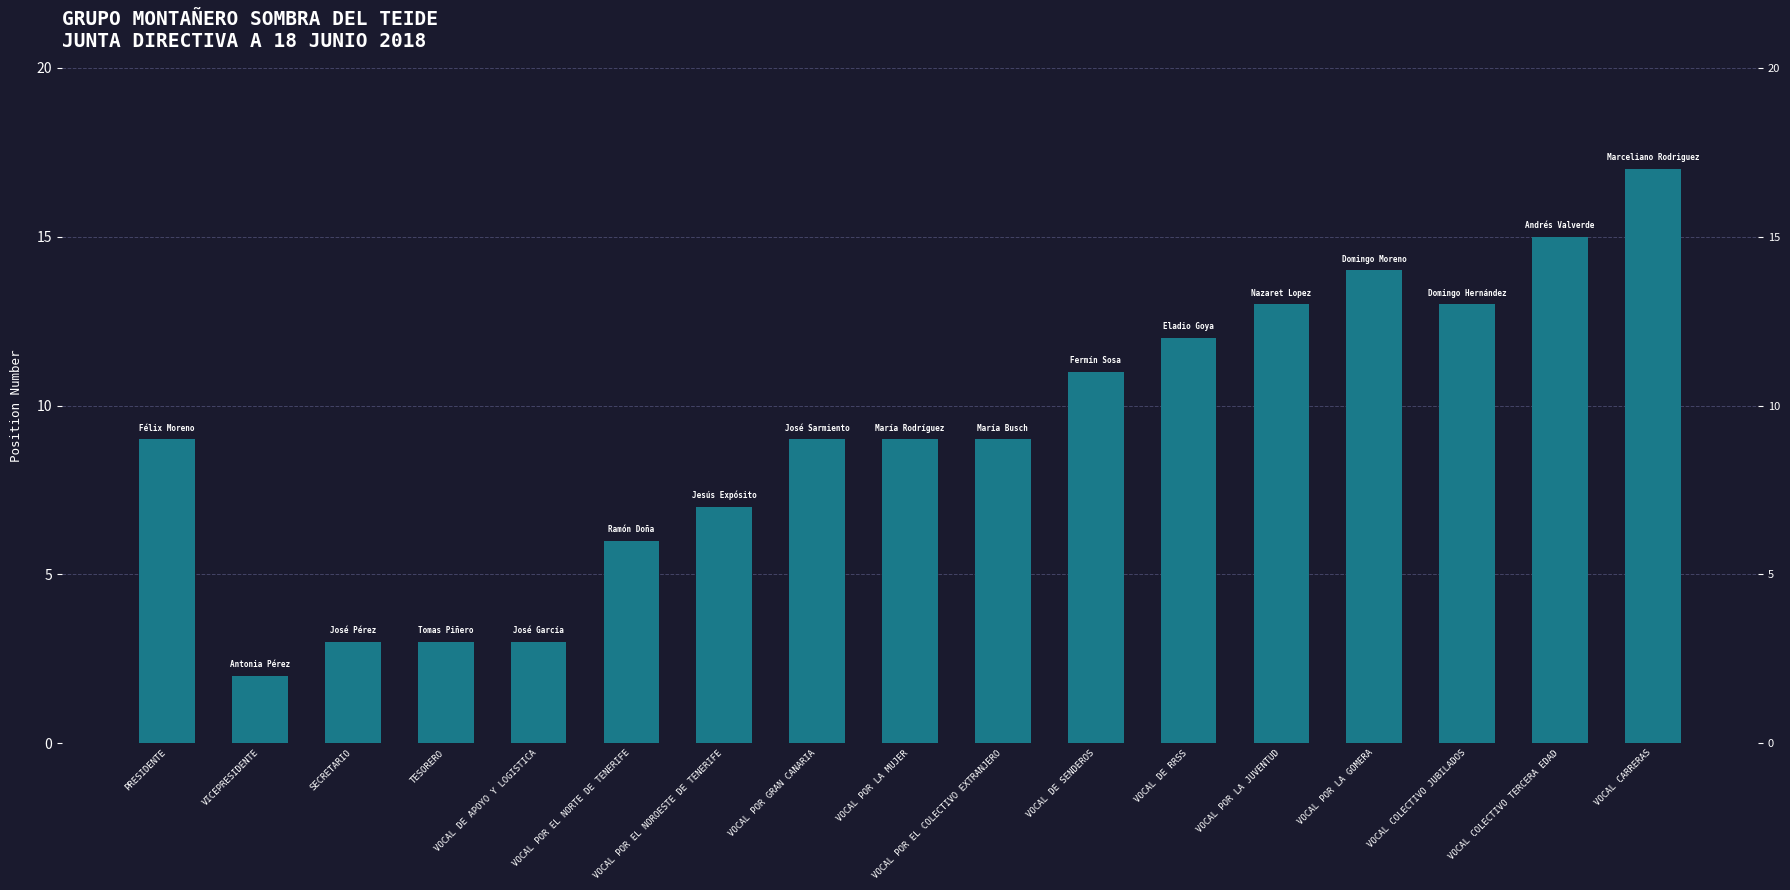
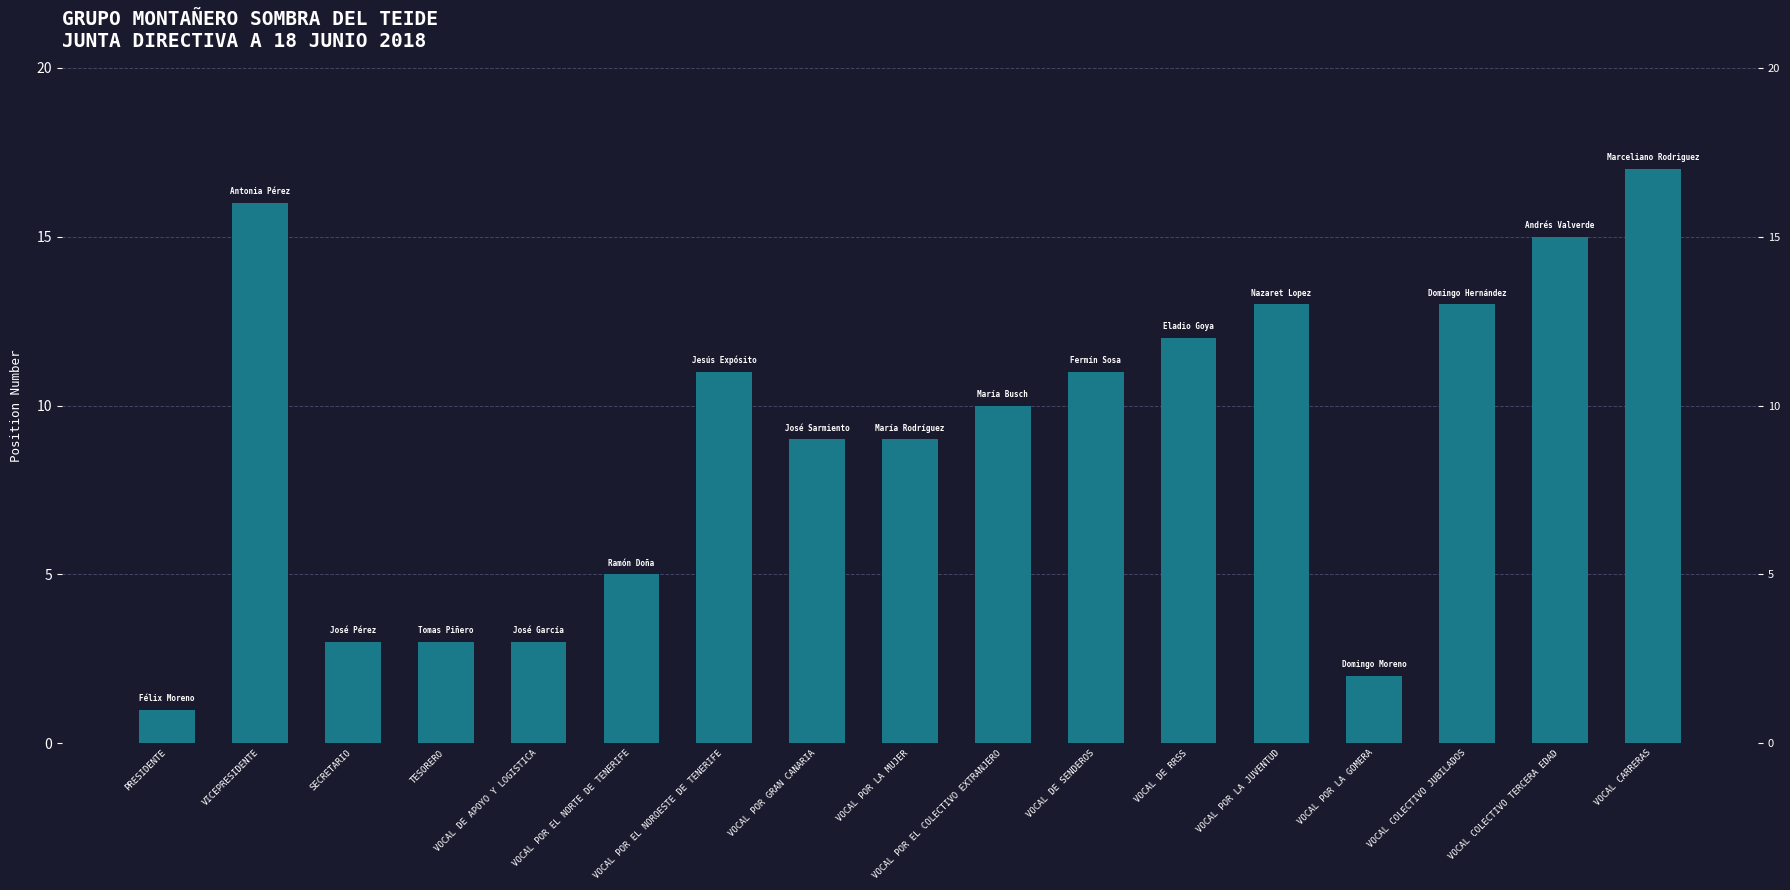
PRESIDENTE: 9 -> 1
VICEPRESIDENTE: 2 -> 16
VOCAL POR EL NORTE DE TENERIFE: 6 -> 5
VOCAL POR EL NOROESTE DE TENERIFE: 7 -> 11
VOCAL POR EL COLECTIVO EXTRANJERO: 9 -> 10
VOCAL POR LA GOMERA: 14 -> 2
